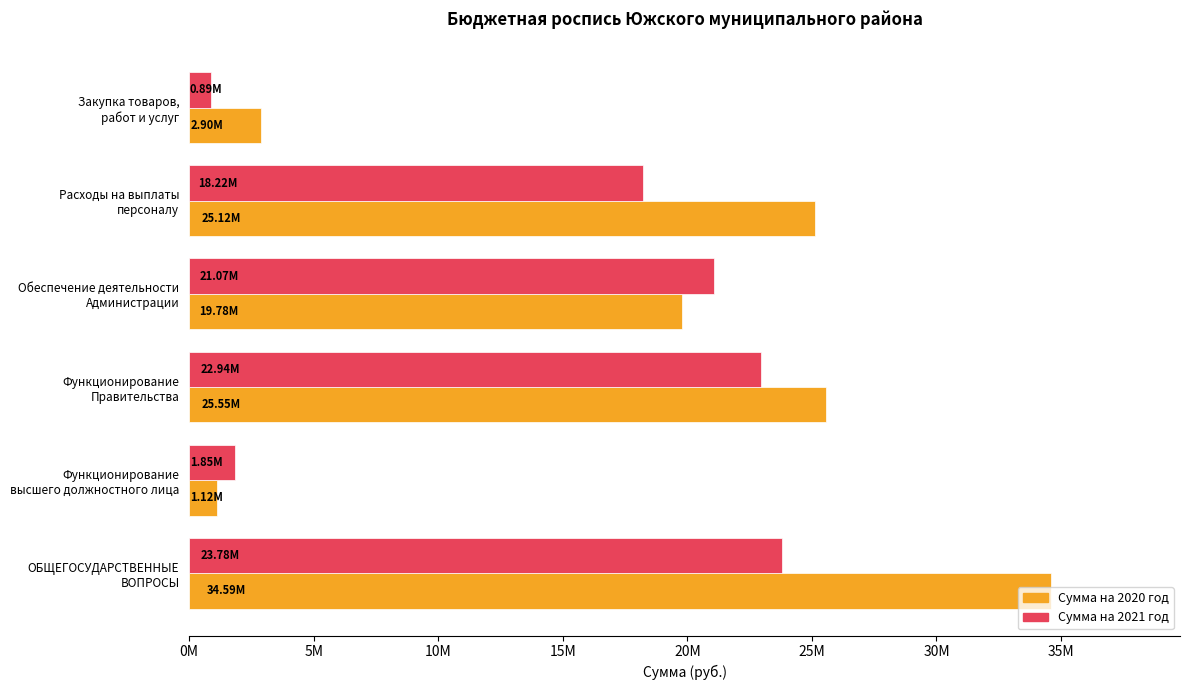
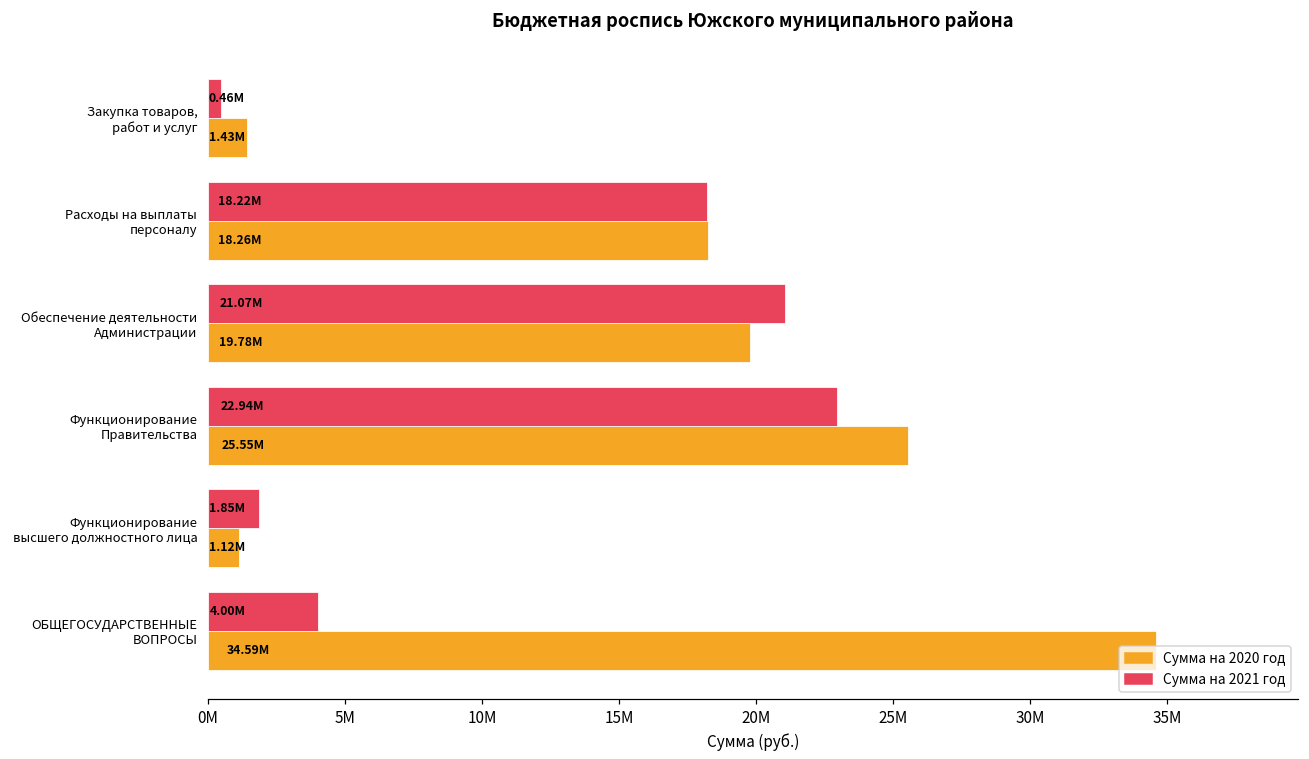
Сумма на 2021 год, Закупка товаров, работ и услуг: 0.89M -> 0.46M
Сумма на 2020 год, Закупка товаров, работ и услуг: 2.90M -> 1.43M
Сумма на 2020 год, Расходы на выплаты персоналу: 25.12M -> 18.26M
Сумма на 2021 год, ОБЩЕГОСУДАРСТВЕННЫЕ ВОПРОСЫ: 23.78M -> 4.00M
